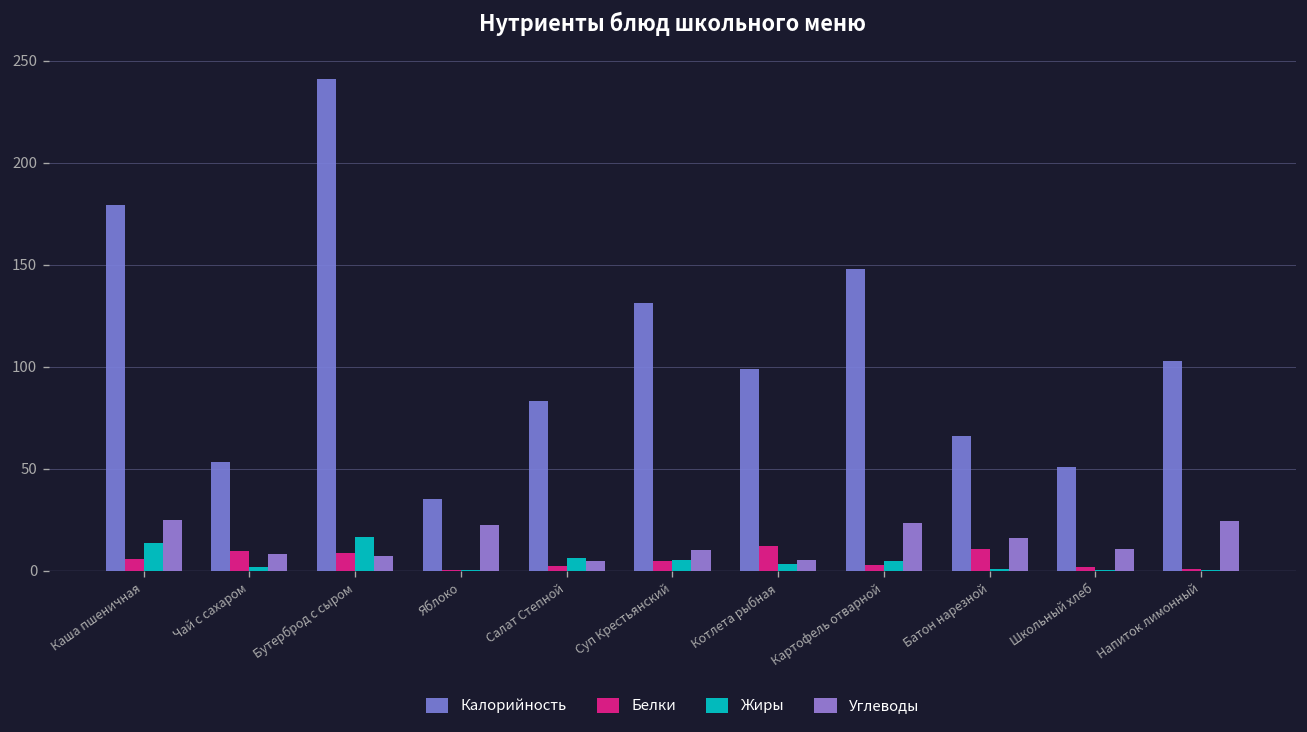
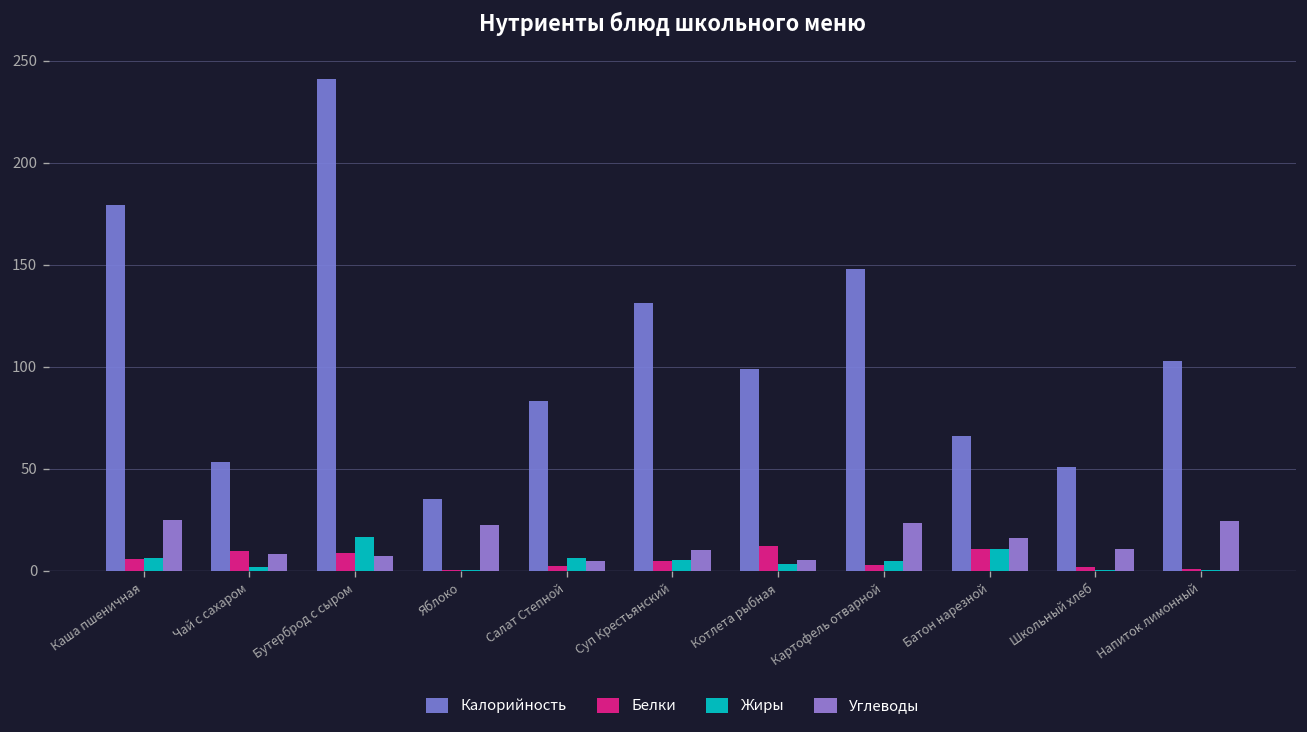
Жиры, Каша пшеничная: 13 -> 6
Жиры, Батон нарезной: 1 -> 11
